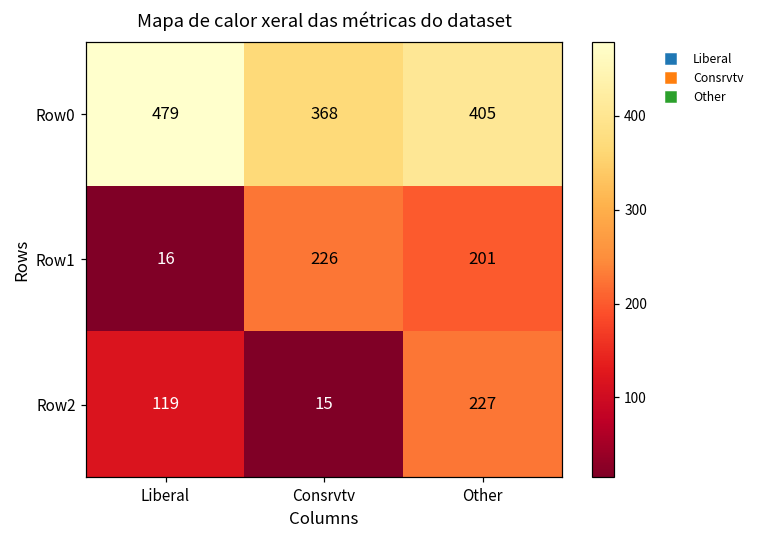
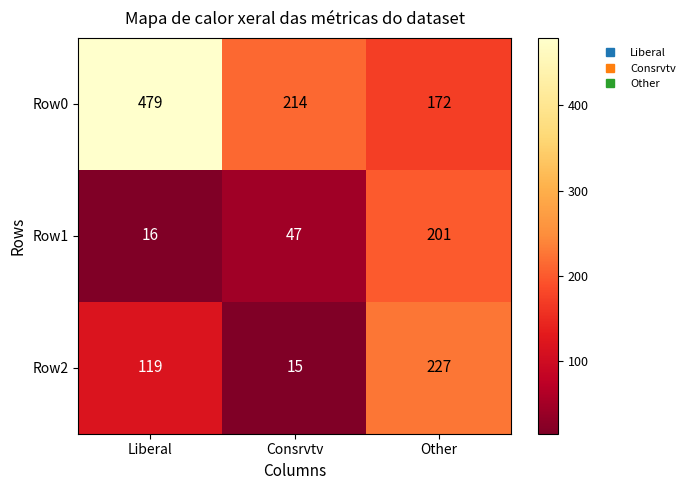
Row0, Consrvtv: 368 -> 214
Row0, Other: 405 -> 172
Row1, Consrvtv: 226 -> 47
